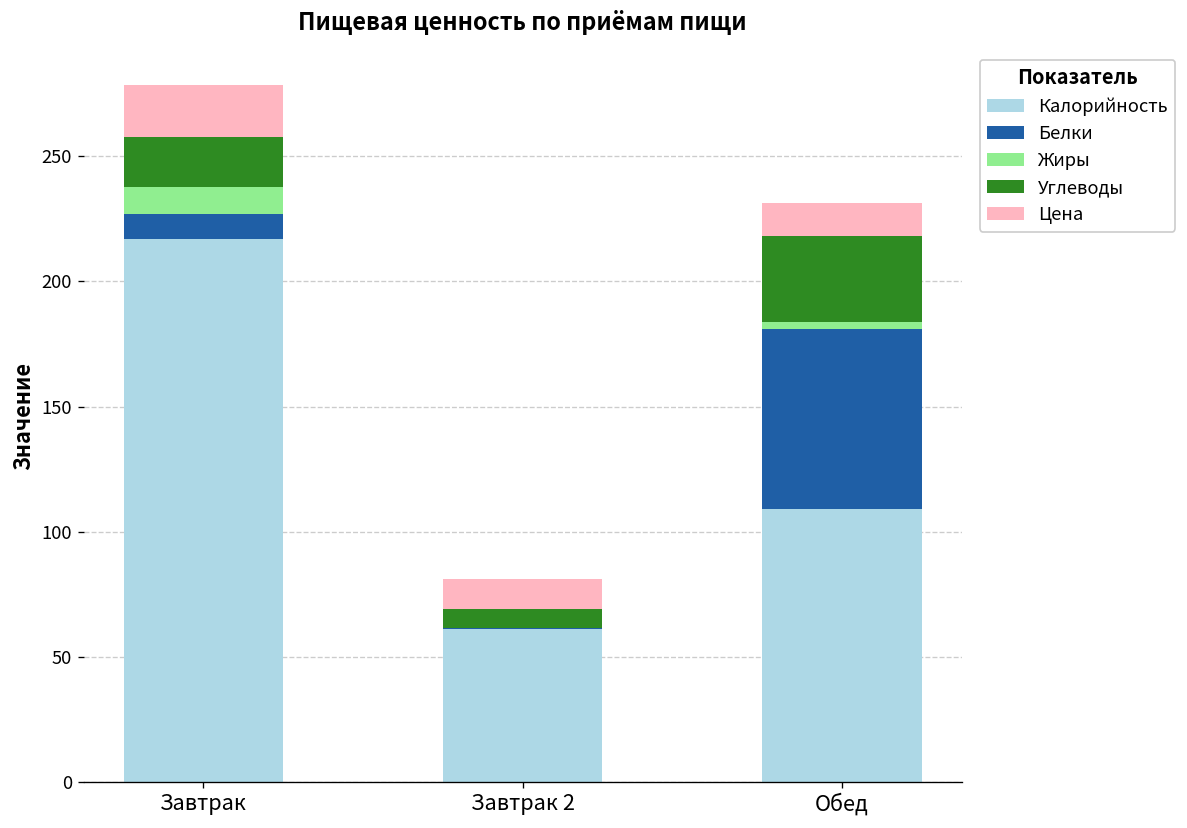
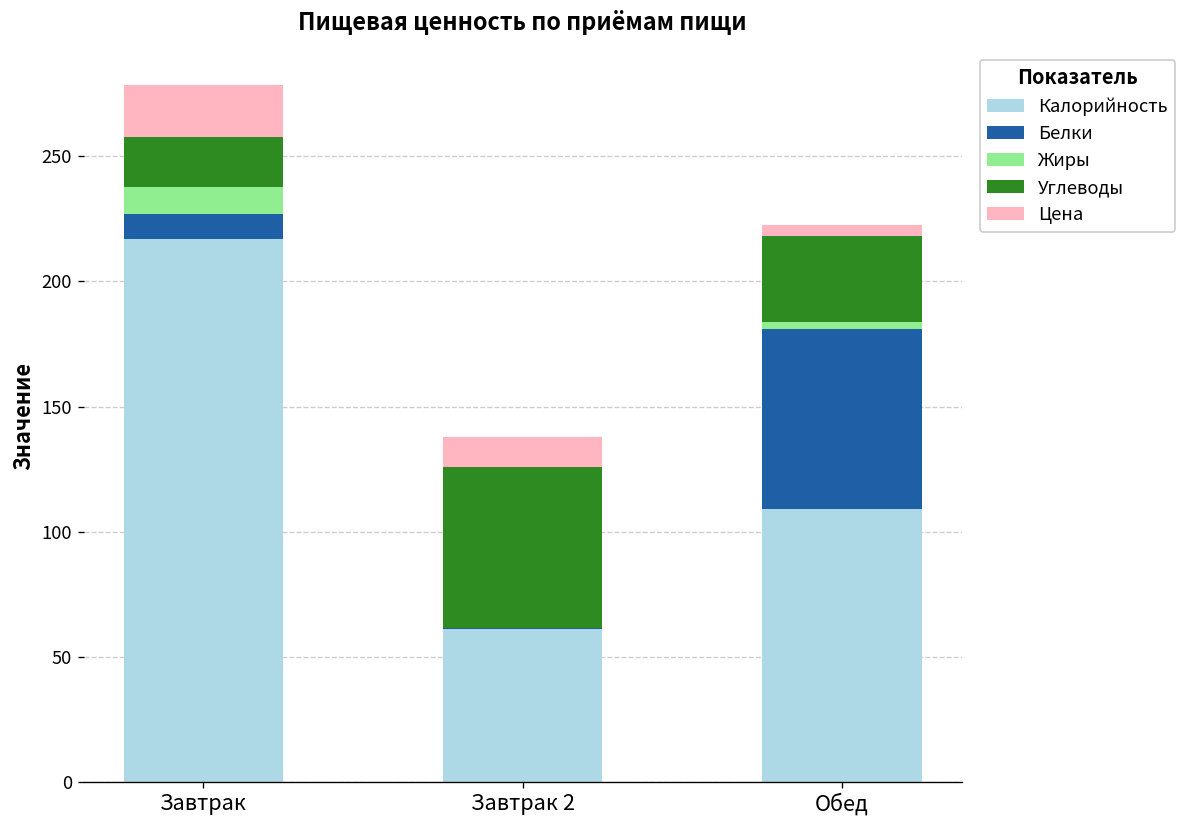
Углеводы, Завтрак 2: 8 -> 64
Цена, Обед: 13 -> 4
